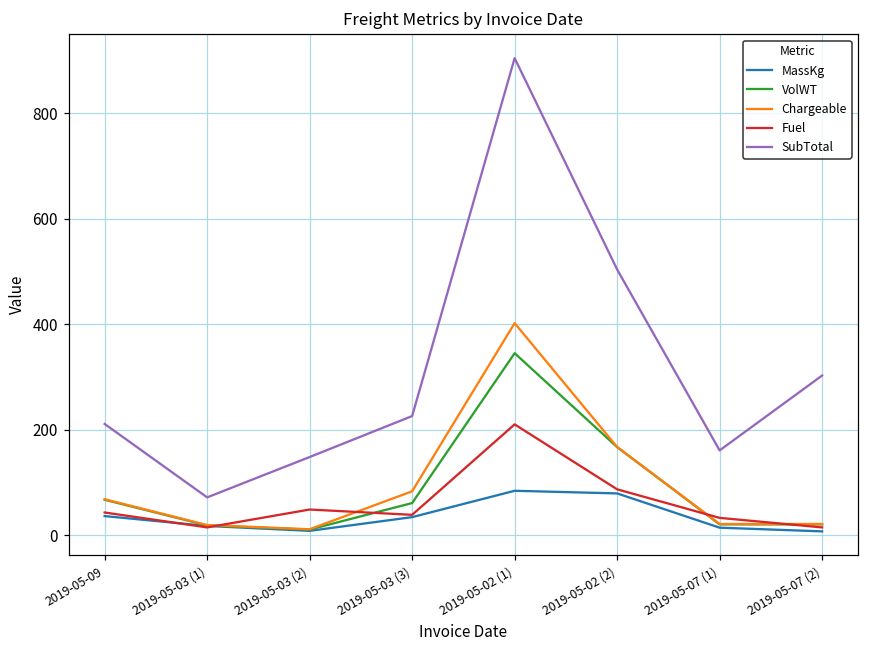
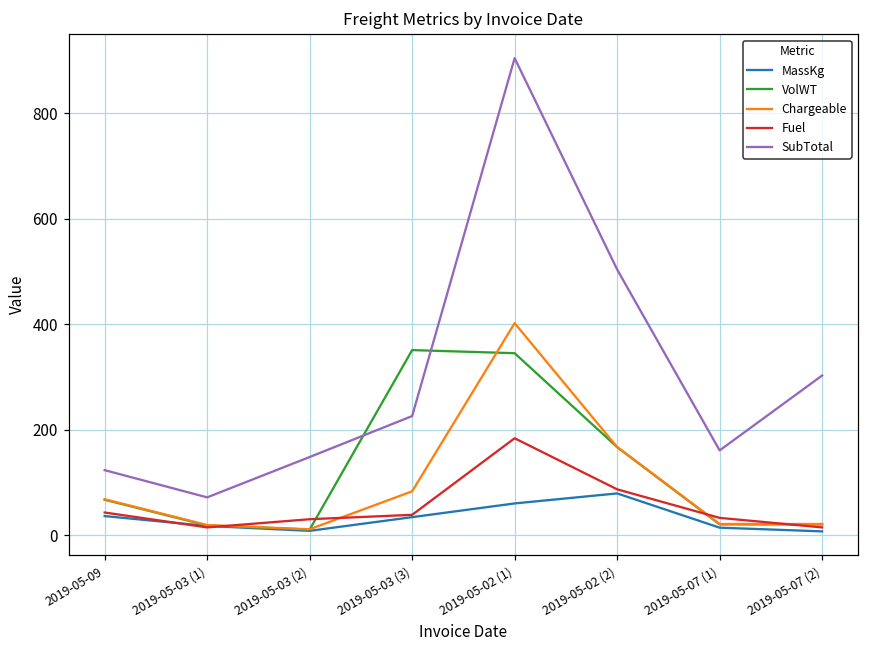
SubTotal, 2019-05-09: 210 -> 120
Fuel, 2019-05-03 (2): 50 -> 30
VolWT, 2019-05-03 (3): 60 -> 350
MassKg, 2019-05-02 (1): 80 -> 60
Fuel, 2019-05-02 (1): 210 -> 180
